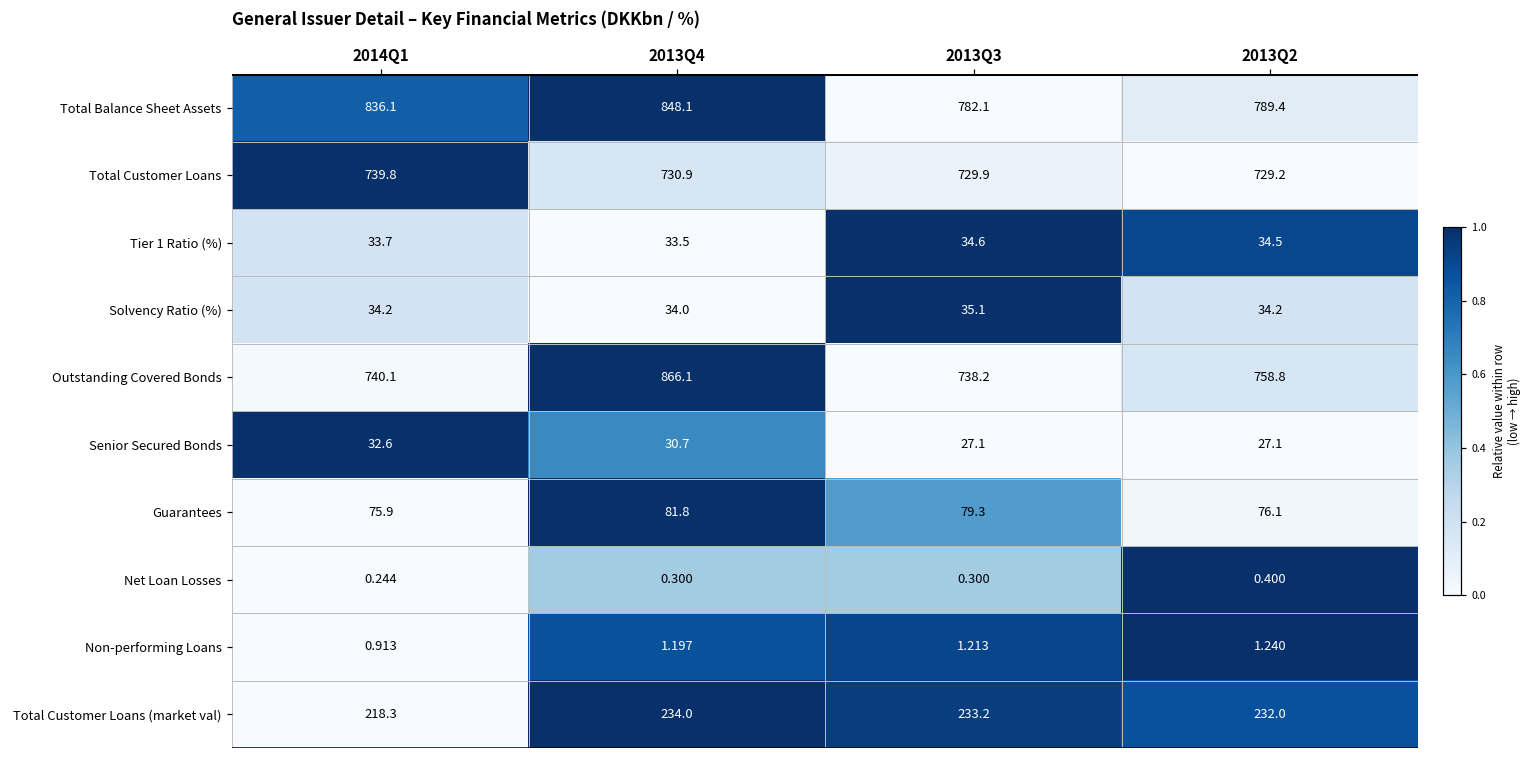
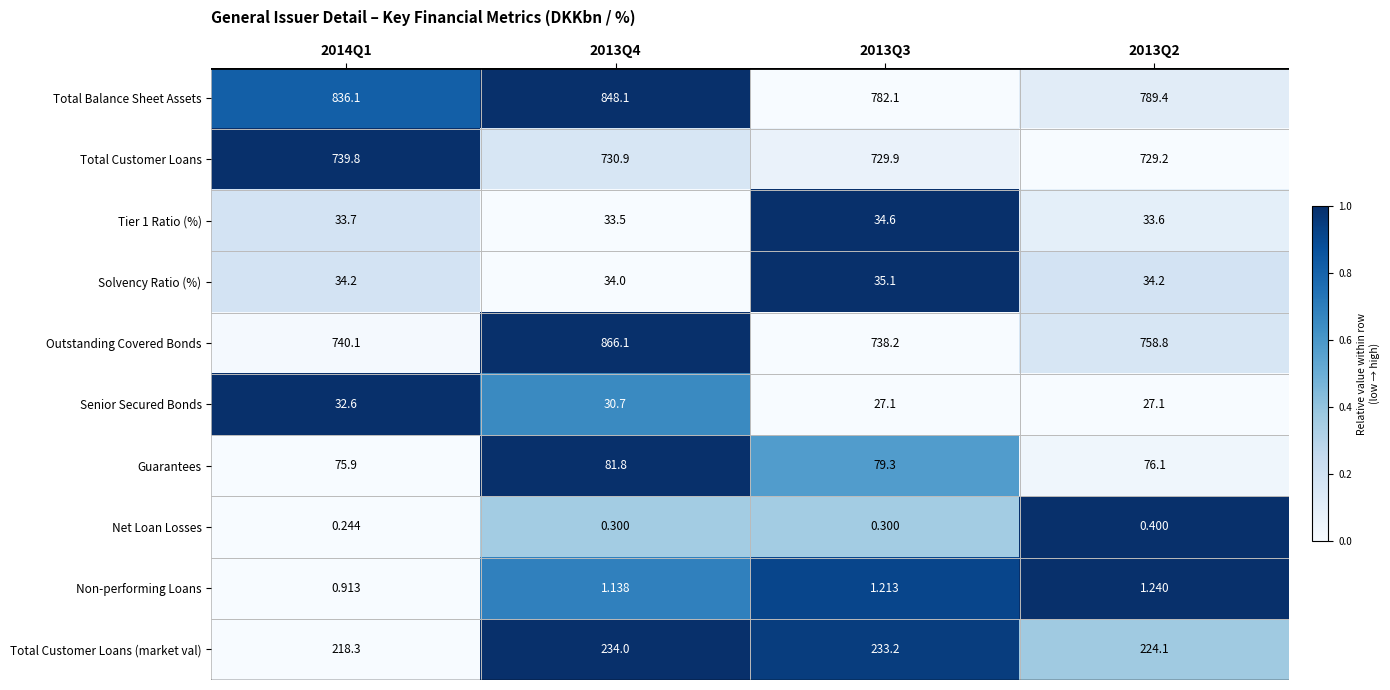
Tier 1 Ratio (%), 2013Q2: 34.5 -> 33.6
Non-performing Loans, 2013Q4: 1.197 -> 1.138
Total Customer Loans (market val), 2013Q2: 232.0 -> 224.1
